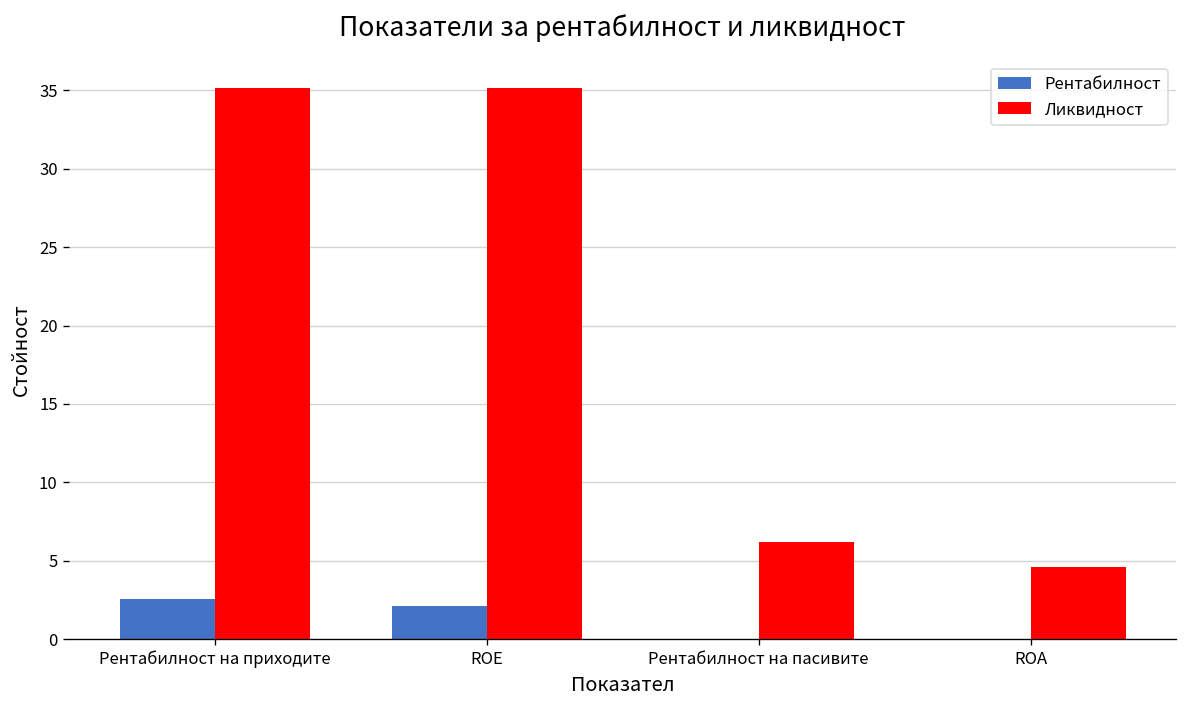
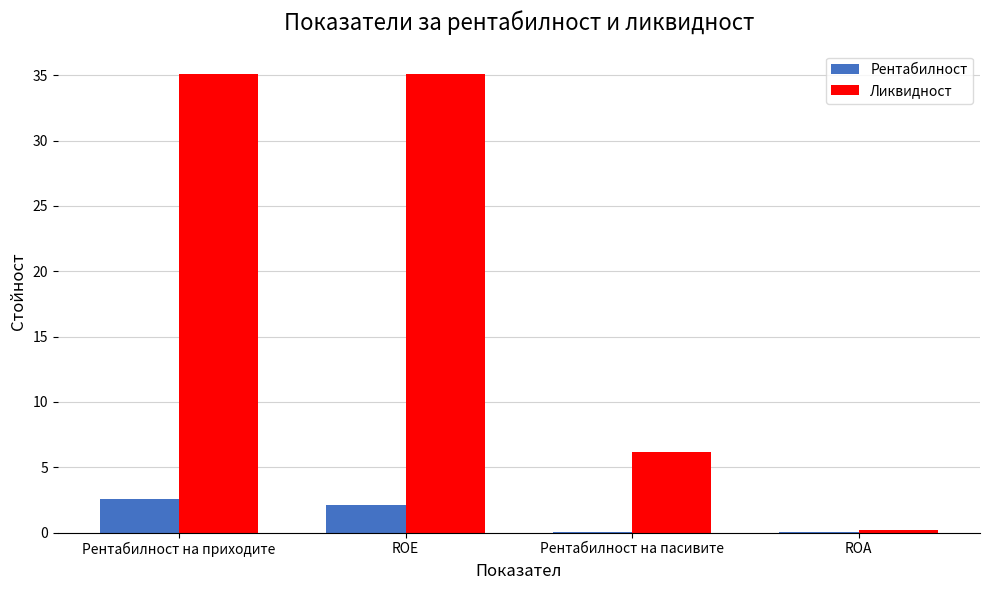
Ликвидност, ROA: 4.6 -> 0.2
